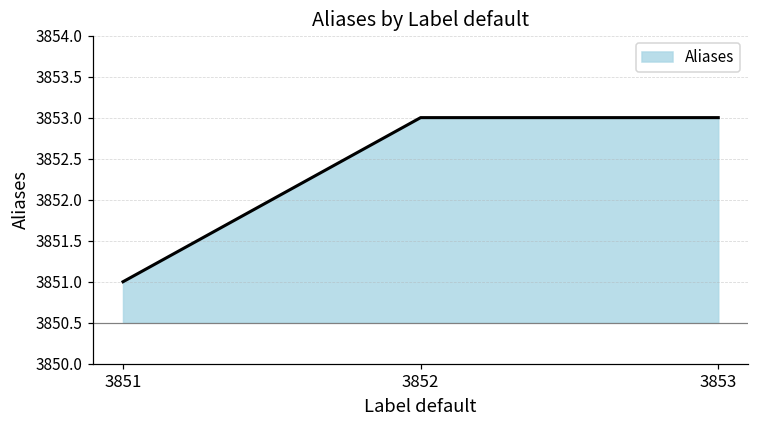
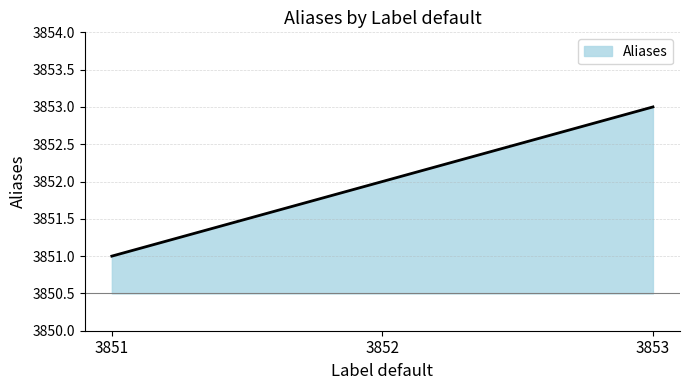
3852: 3853 -> 3852
